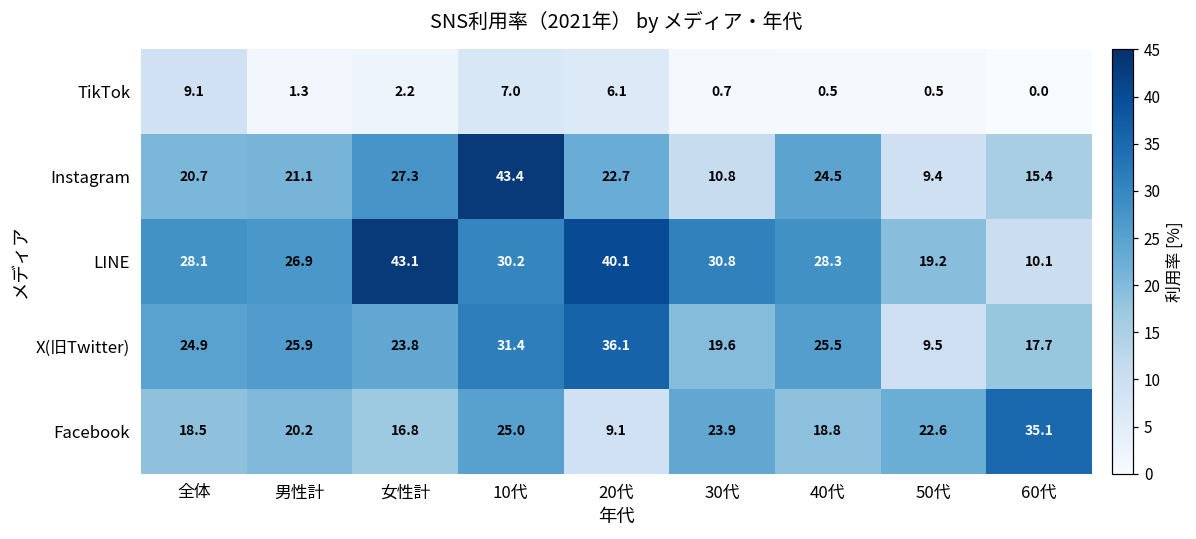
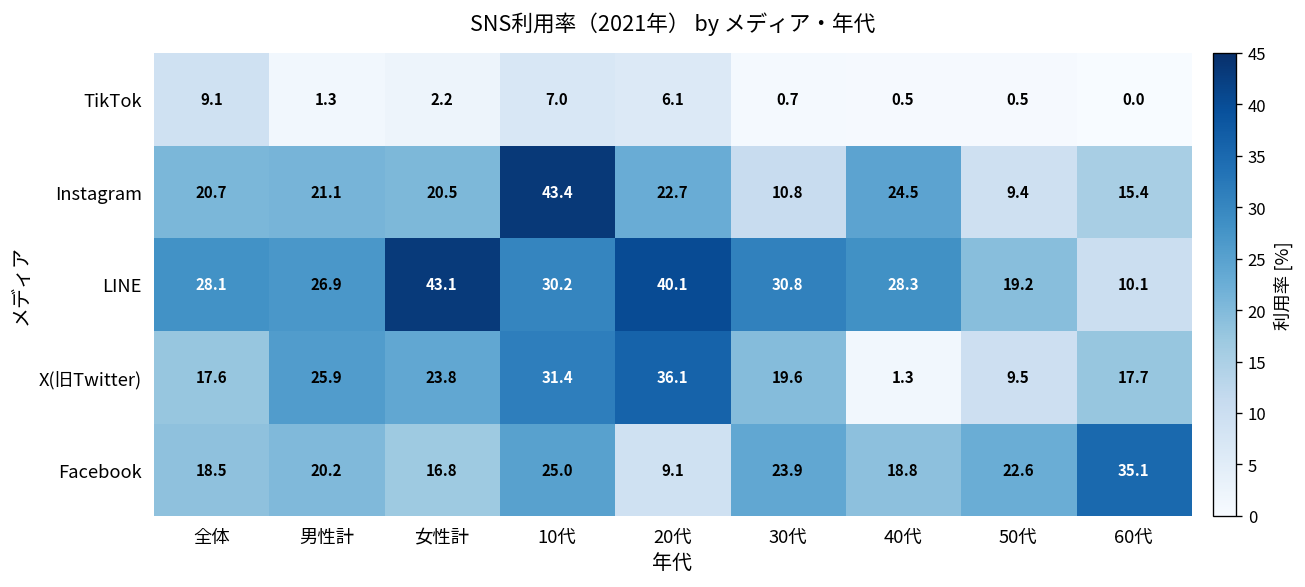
Instagram, 女性計: 27.3 -> 20.5
X(旧Twitter), 全体: 24.9 -> 17.6
X(旧Twitter), 40代: 25.5 -> 1.3
